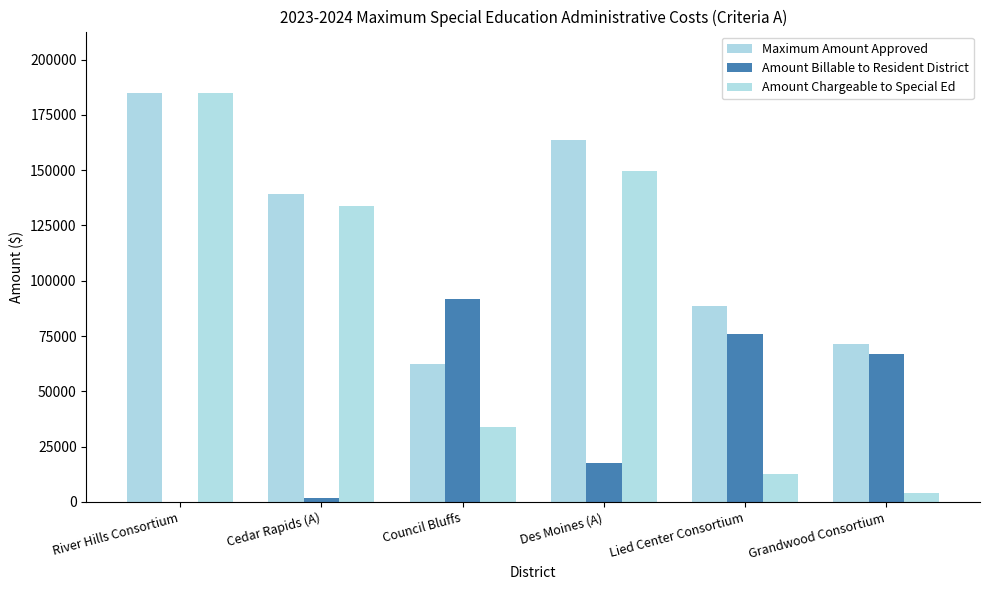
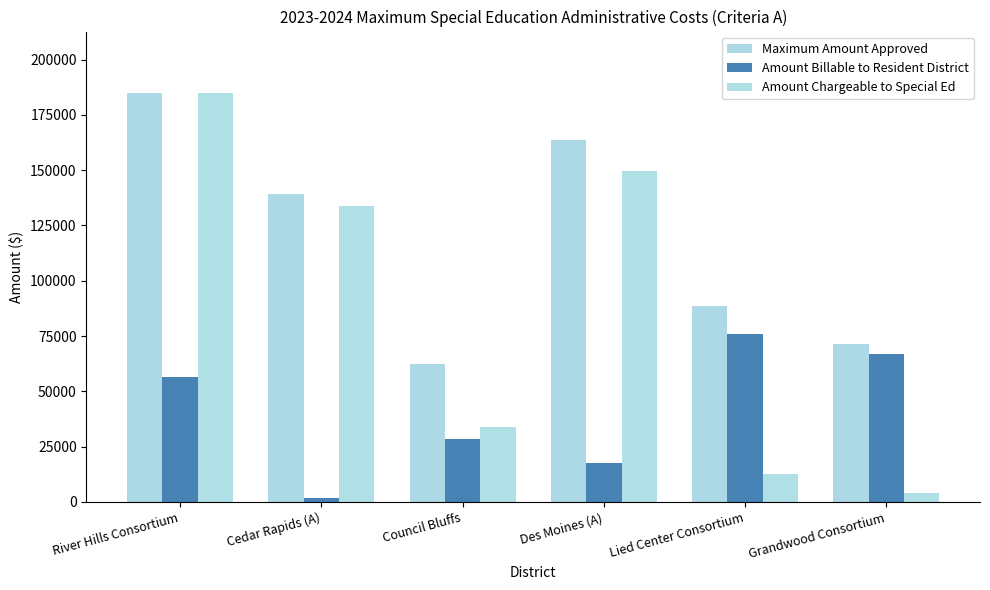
Amount Billable to Resident District, River Hills Consortium: 0 -> 56000
Amount Billable to Resident District, Council Bluffs: 92000 -> 28000
